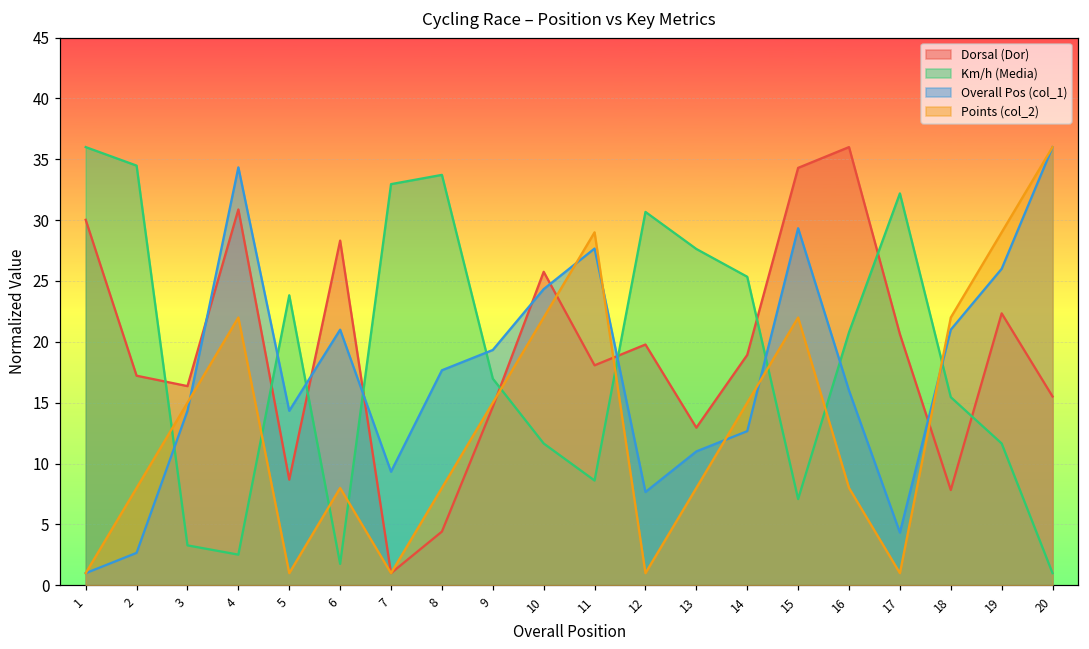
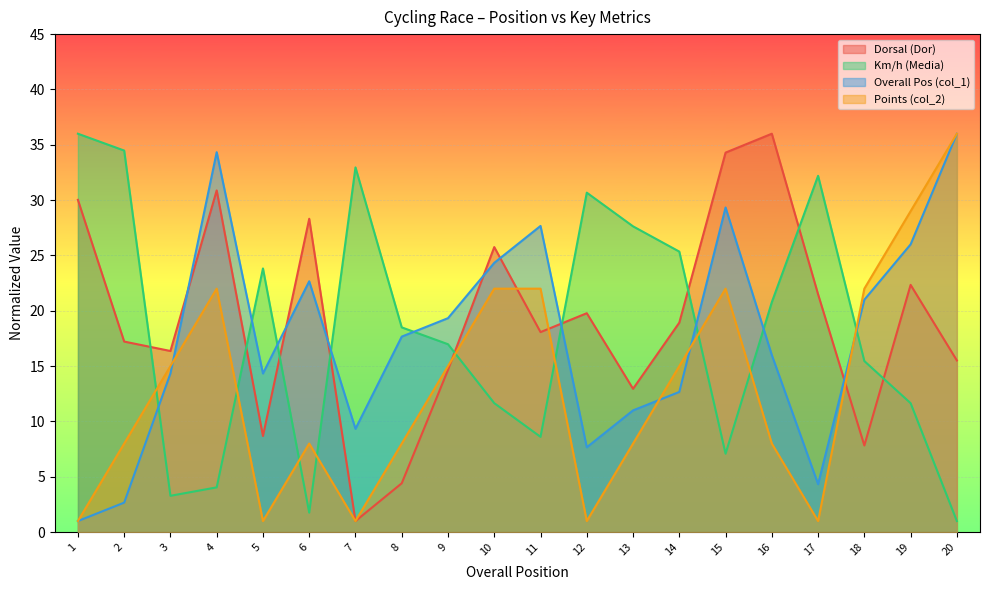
Km/h (Media), 4: 2.5 -> 4.0
Overall Pos (col_1), 6: 21.0 -> 22.7
Km/h (Media), 8: 33.7 -> 18.5
Points (col_2), 11: 29.0 -> 22.0
Dorsal (Dor), 17: 20.6 -> 21.5
